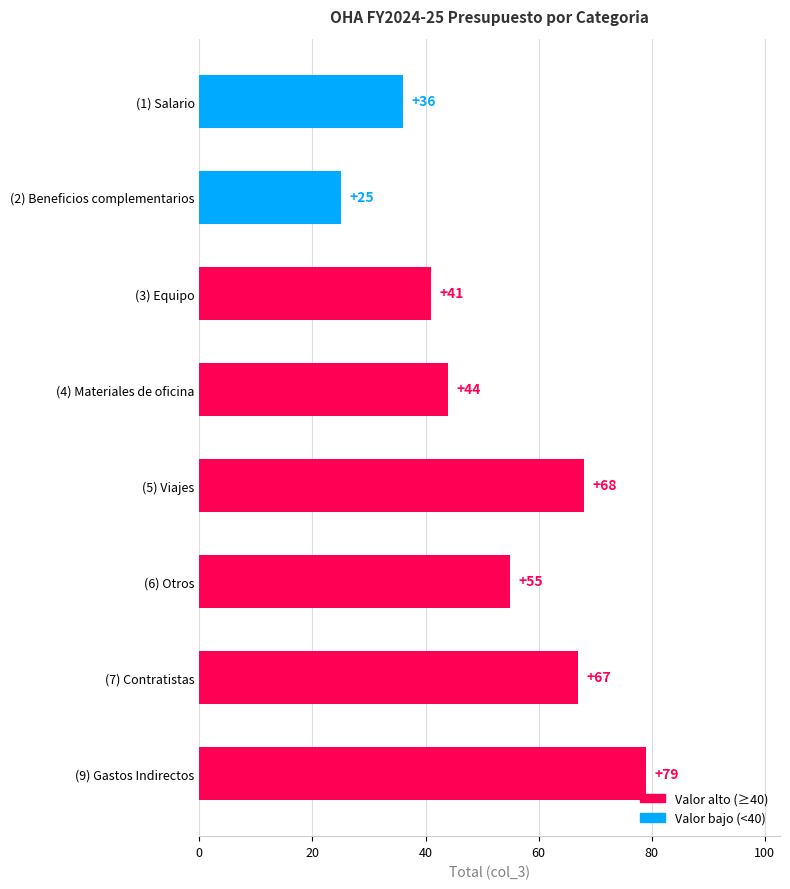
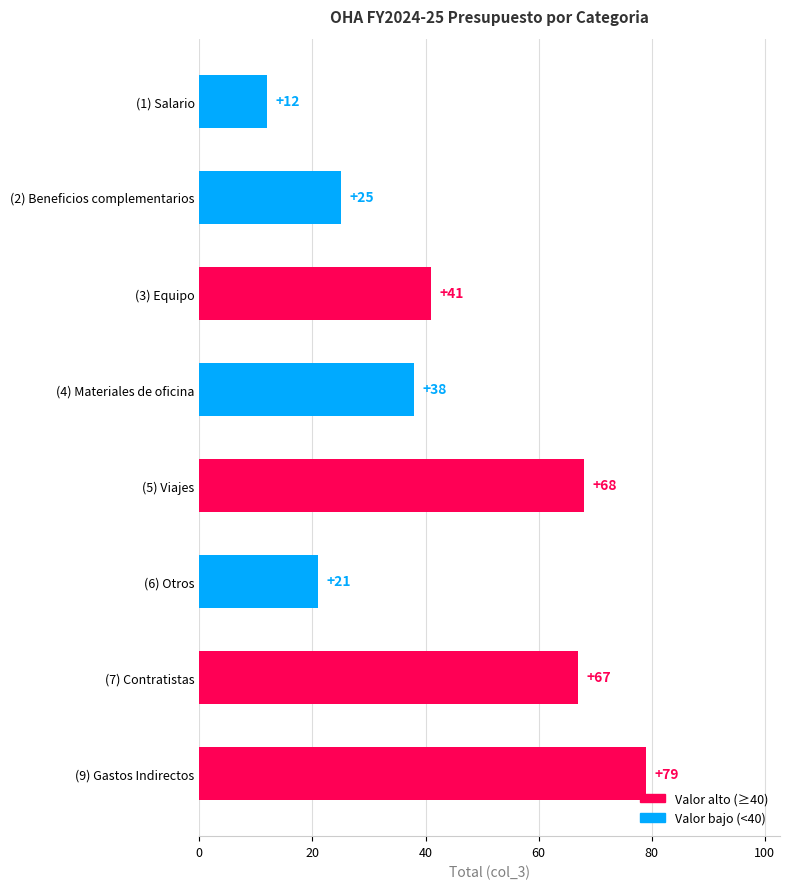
(1) Salario: +36 -> +12
(4) Materiales de oficina: +44 -> +38
(6) Otros: +55 -> +21
